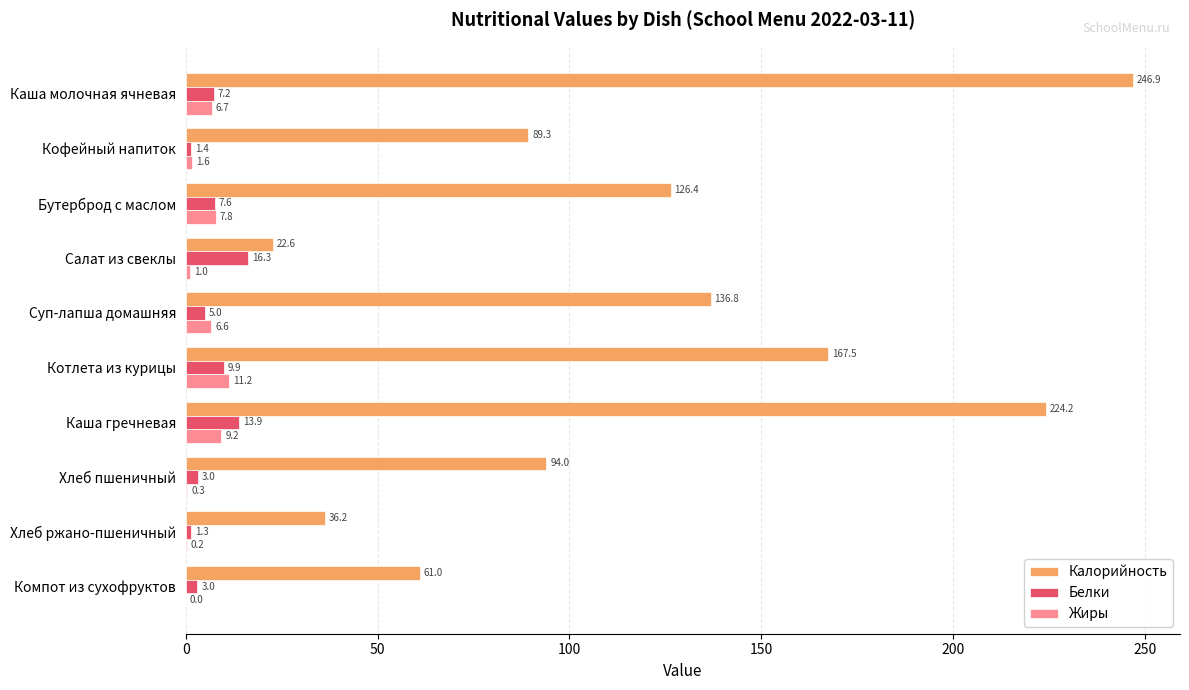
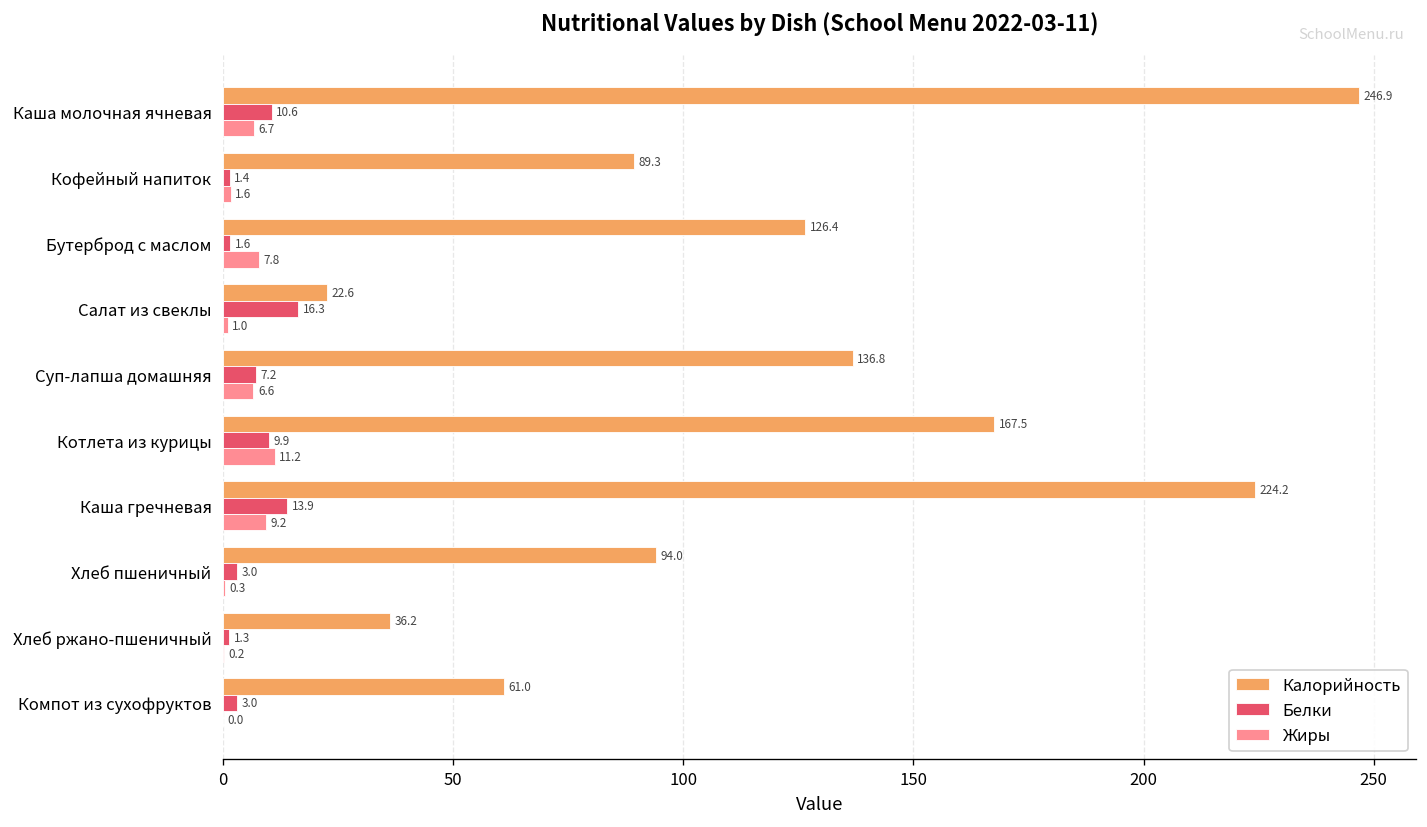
Белки, Каша молочная ячневая: 7.2 -> 10.6
Белки, Бутерброд с маслом: 7.6 -> 1.6
Белки, Суп-лапша домашняя: 5.0 -> 7.2
